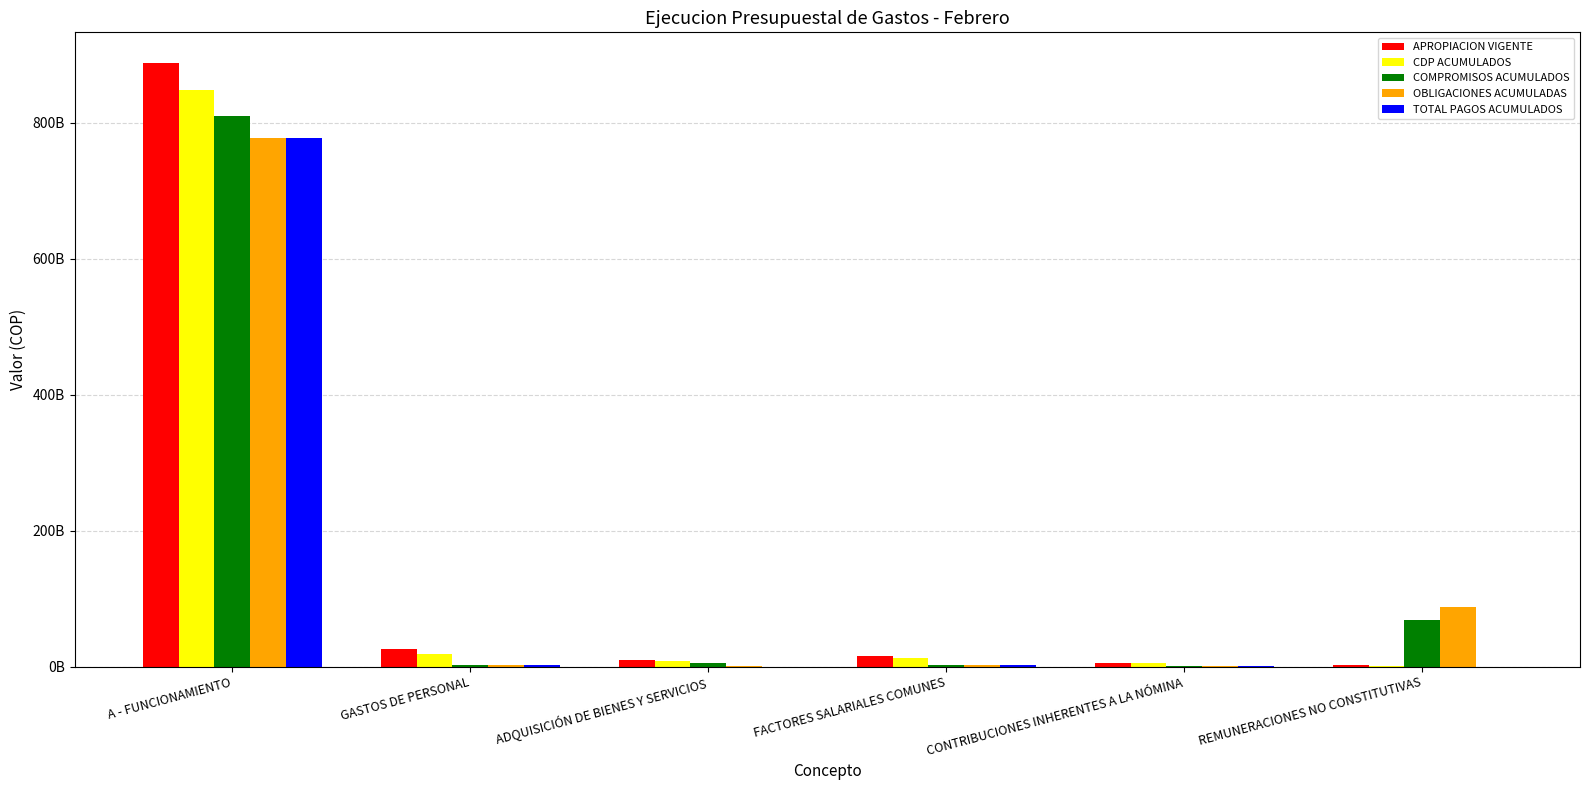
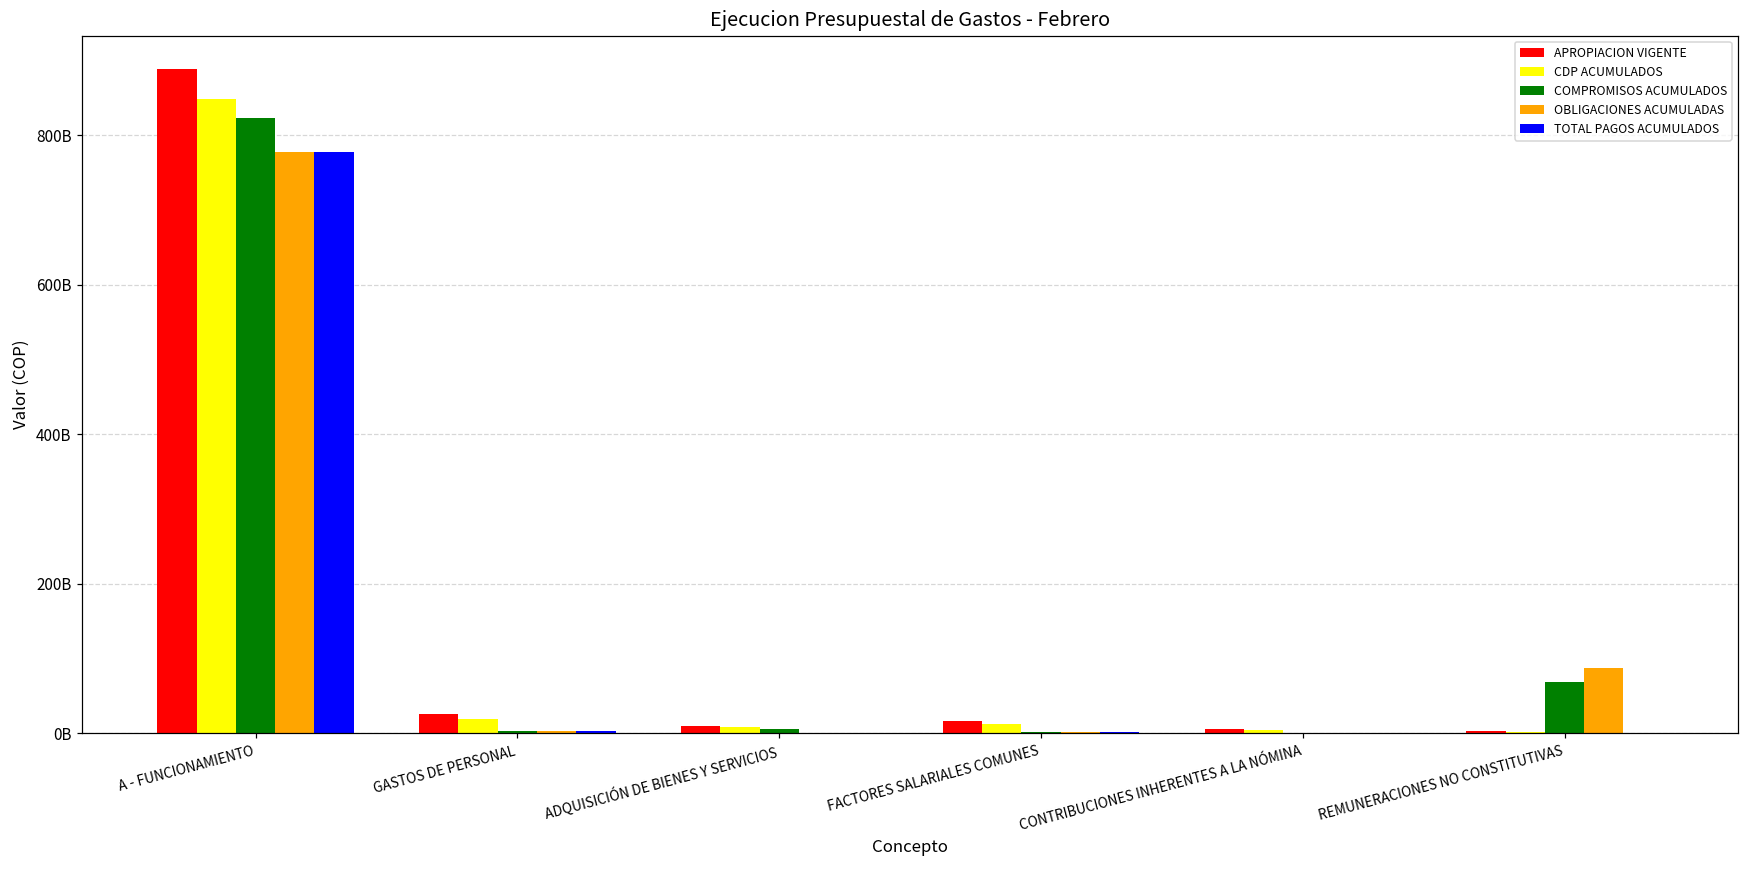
COMPROMISOS ACUMULADOS, A - FUNCIONAMIENTO: 810000000000 -> 820000000000
